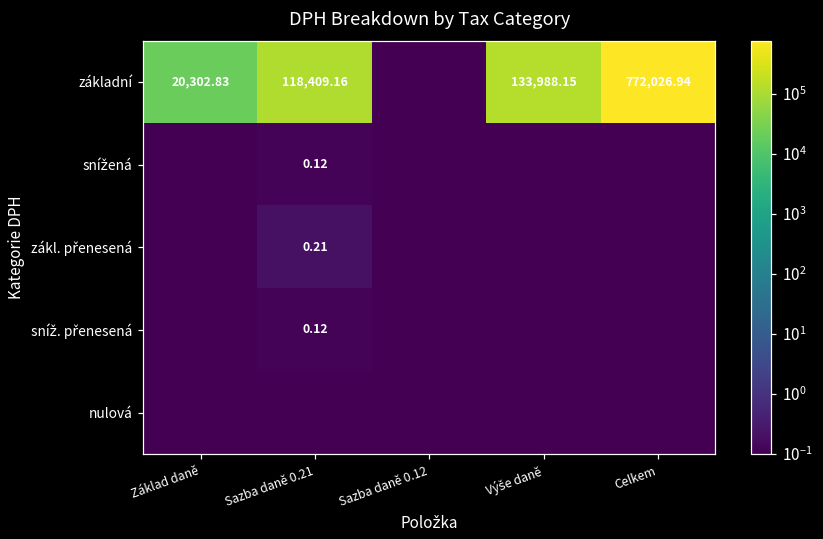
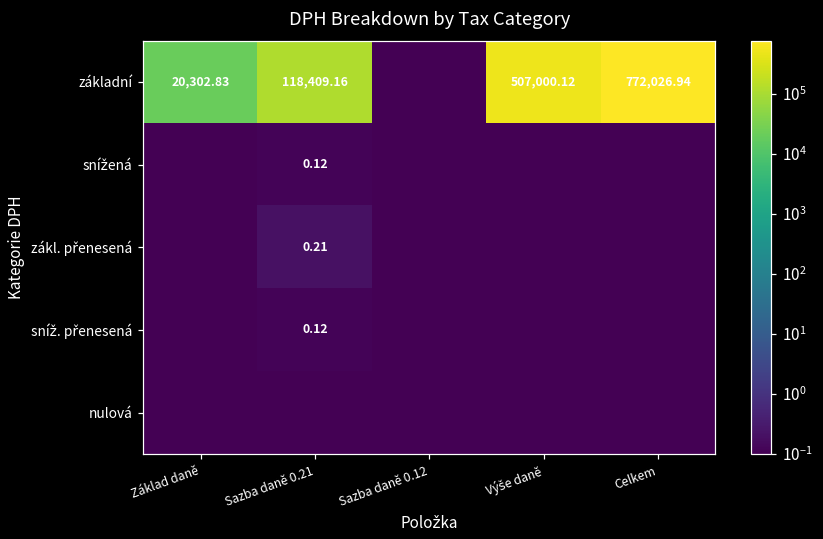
základní, Výše daně: 133,988.15 -> 507,000.12
